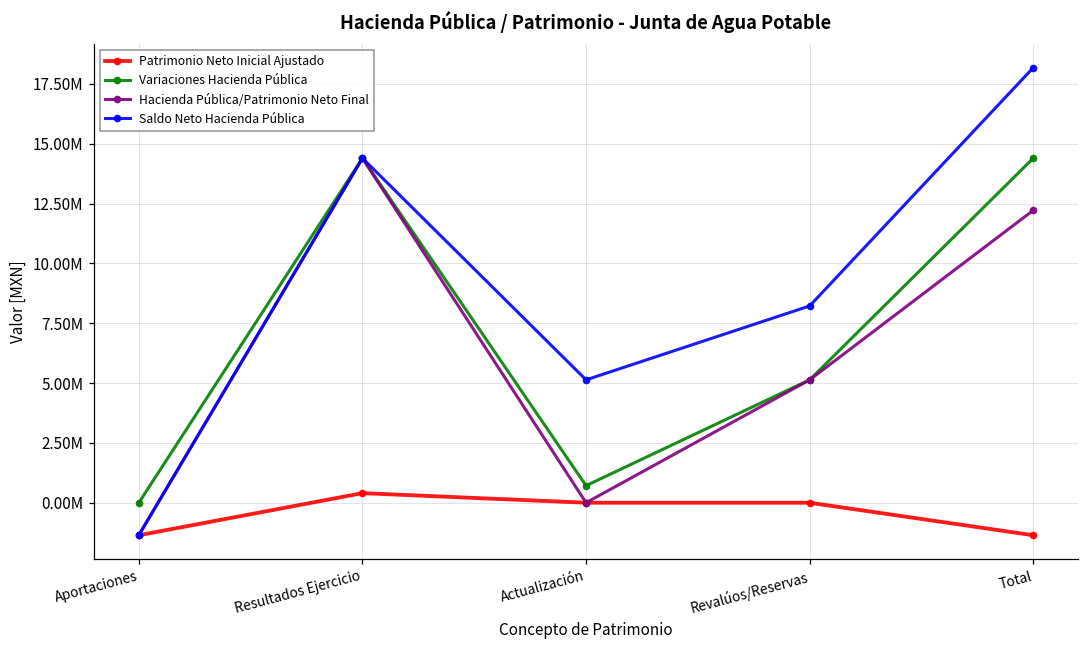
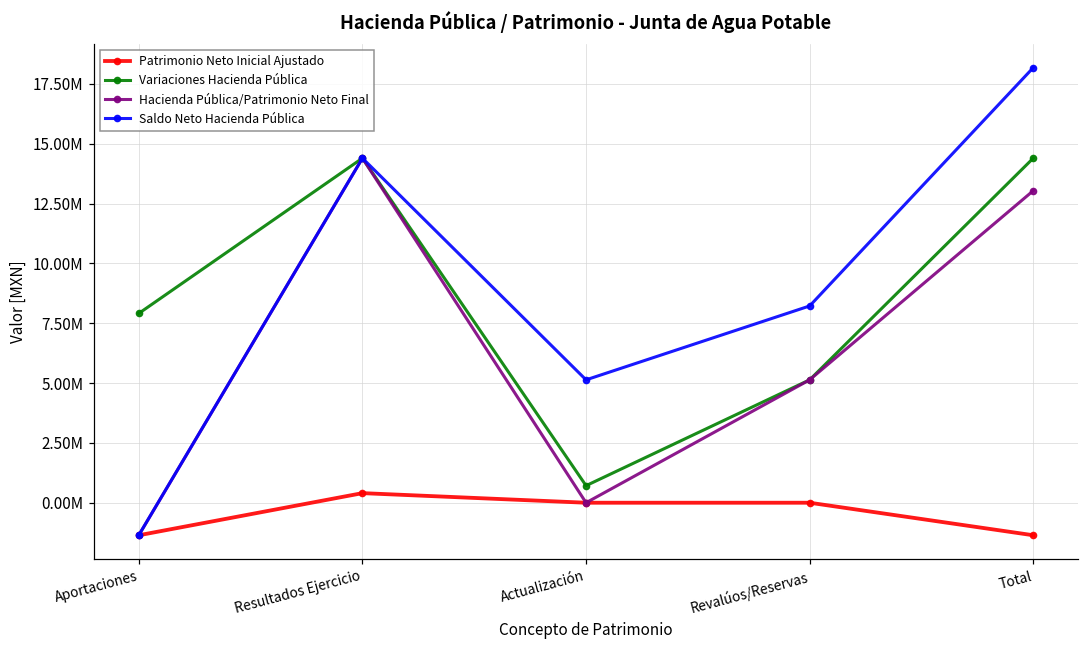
Variaciones Hacienda Pública, Aportaciones: 0 -> 7900000
Hacienda Pública/Patrimonio Neto Final, Total: 12200000 -> 13000000
